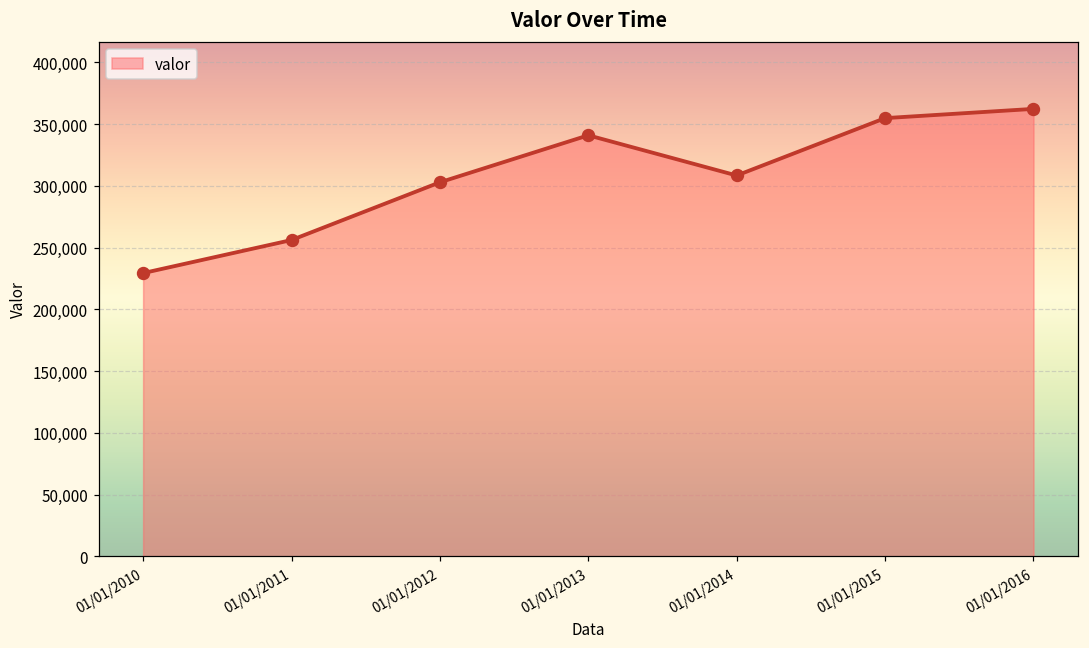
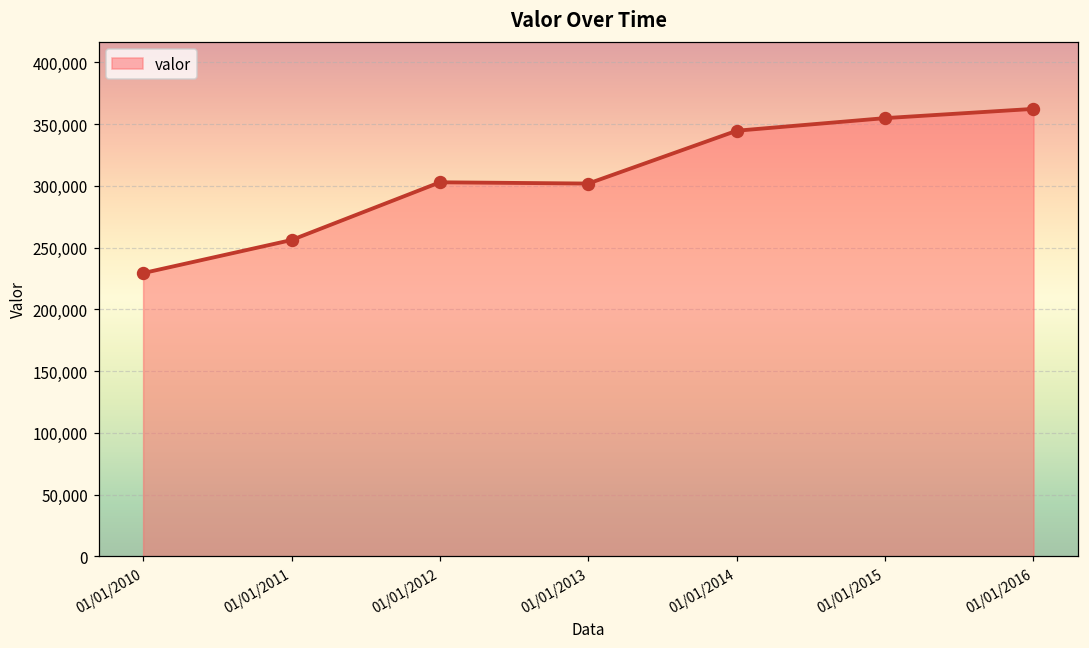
01/01/2013: 341,000 -> 302,000
01/01/2014: 308,000 -> 345,000
